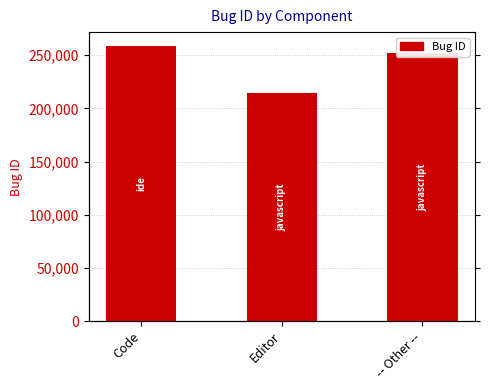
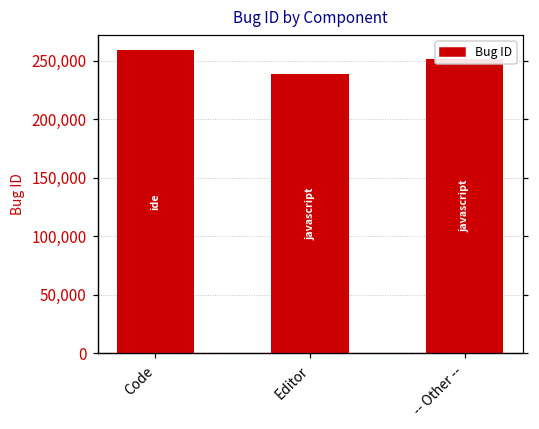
Editor: 214,000 -> 239,000
